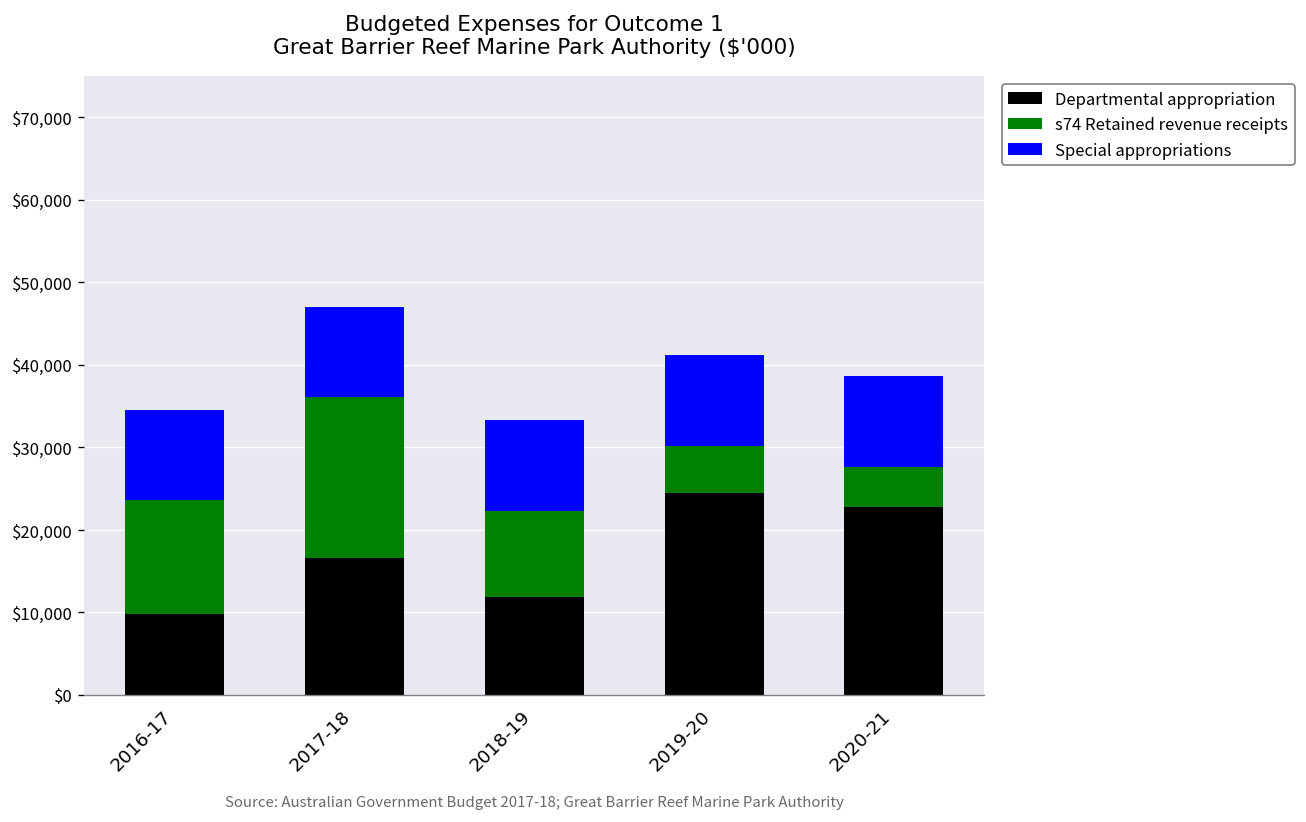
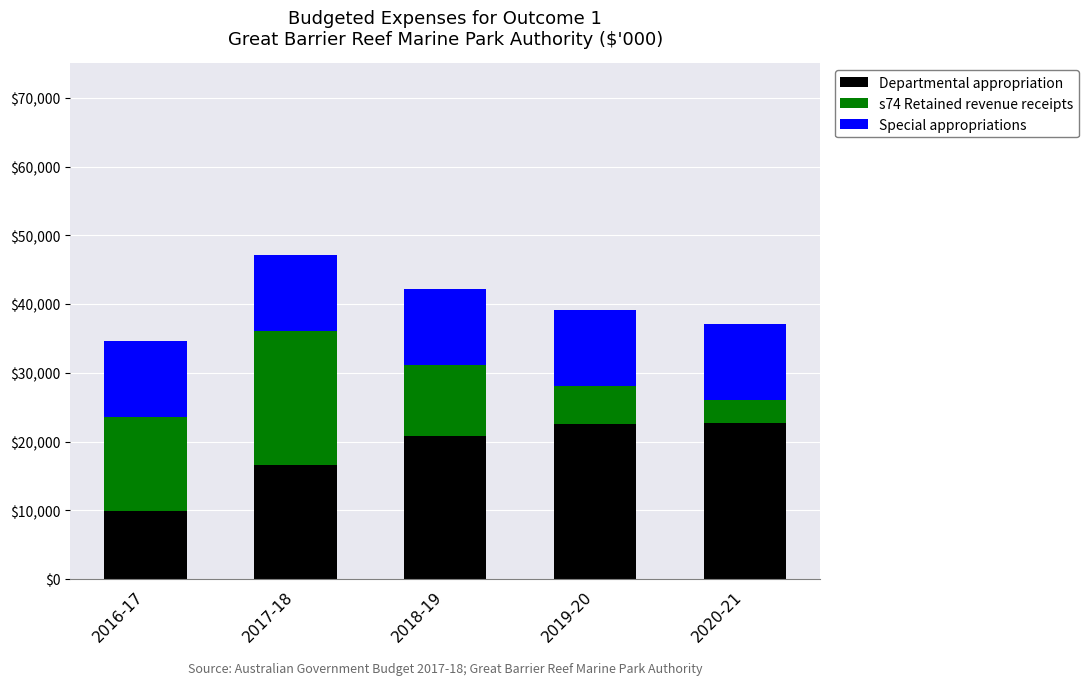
Departmental appropriation, 2018-19: $12,000 -> $21,000
Departmental appropriation, 2019-20: $25,000 -> $23,000
s74 Retained revenue receipts, 2020-21: $5,000 -> $3,000
